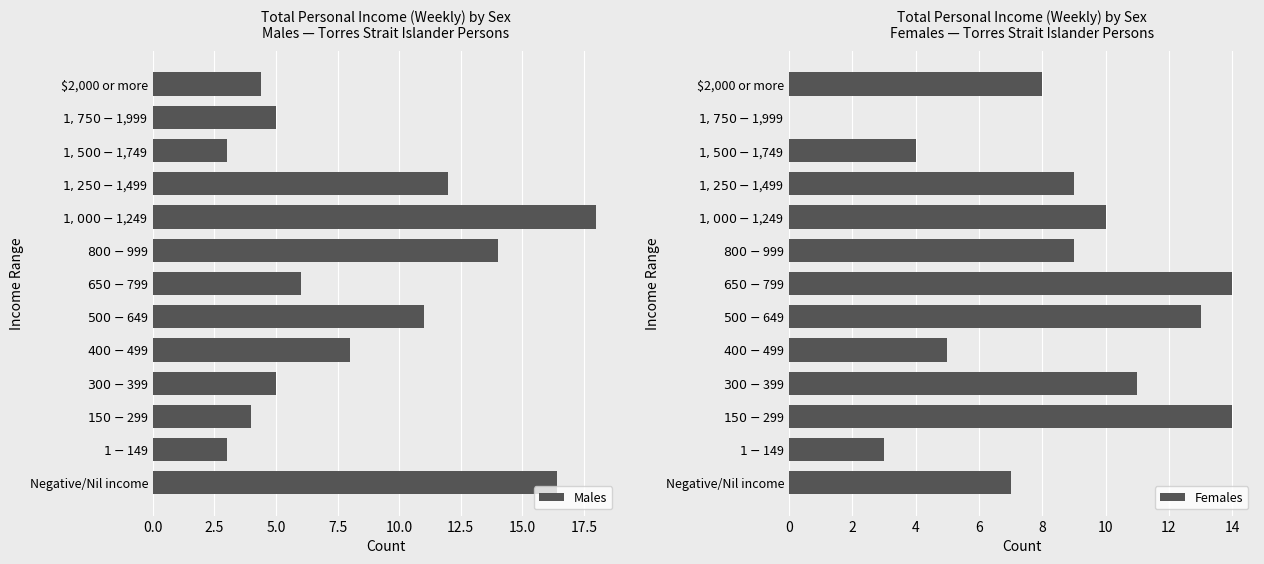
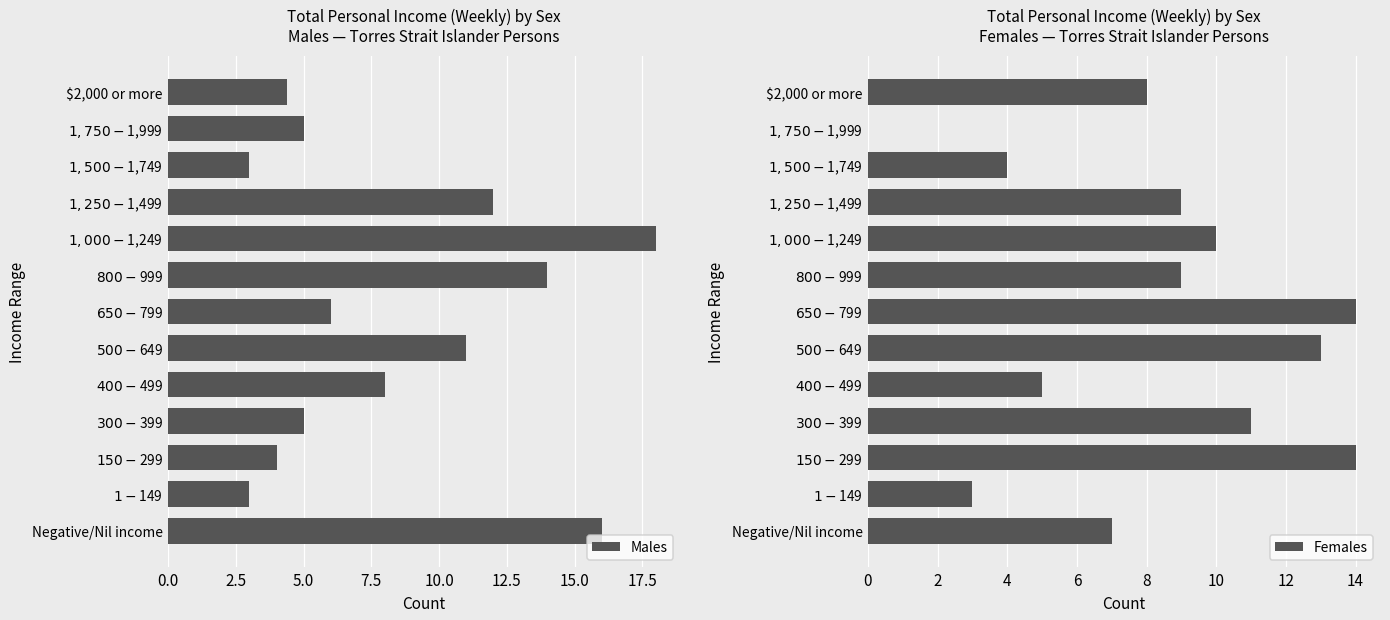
Total Personal Income (Weekly) by Sex Males — Torres Strait Islander Persons, Negative/Nil income: 16.4 -> 16.0
